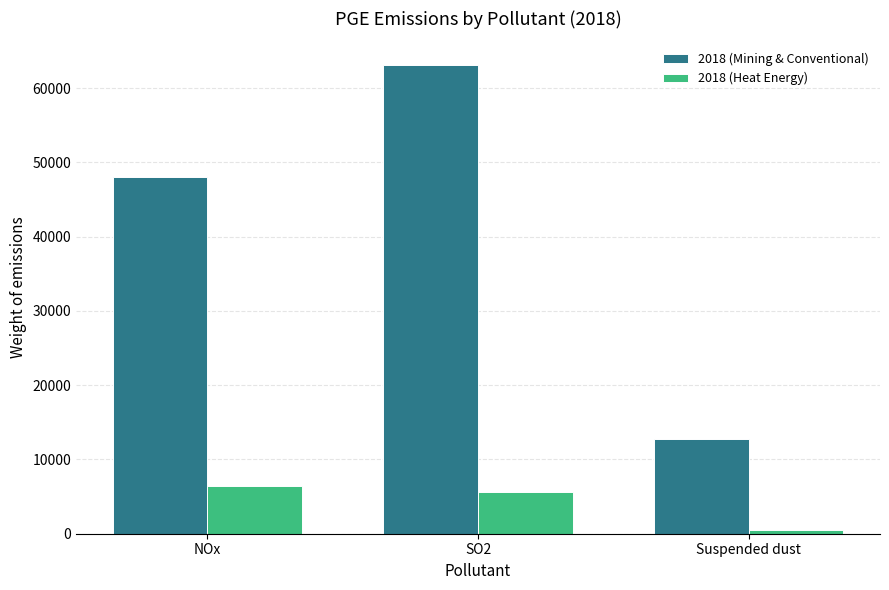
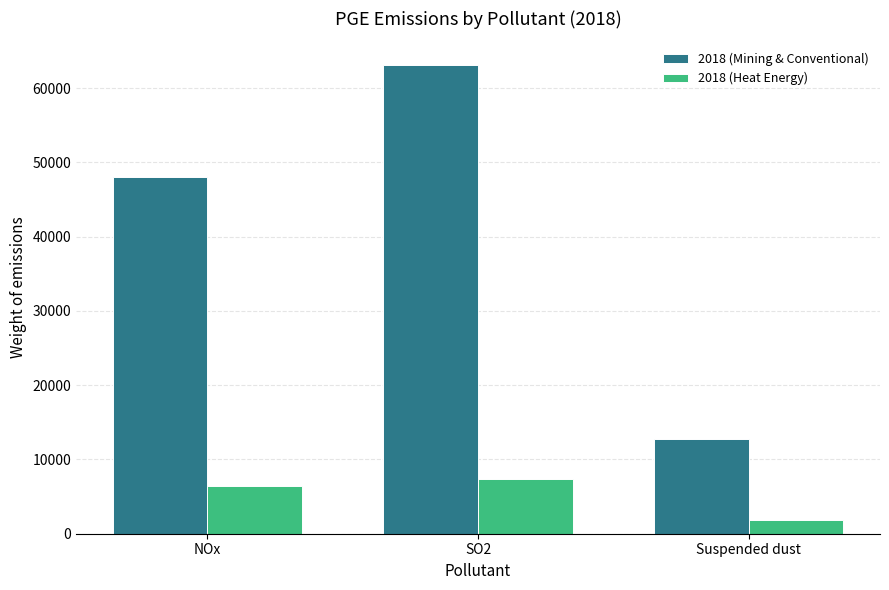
2018 (Heat Energy), SO2: 6000 -> 7000
2018 (Heat Energy), Suspended dust: 1000 -> 2000
